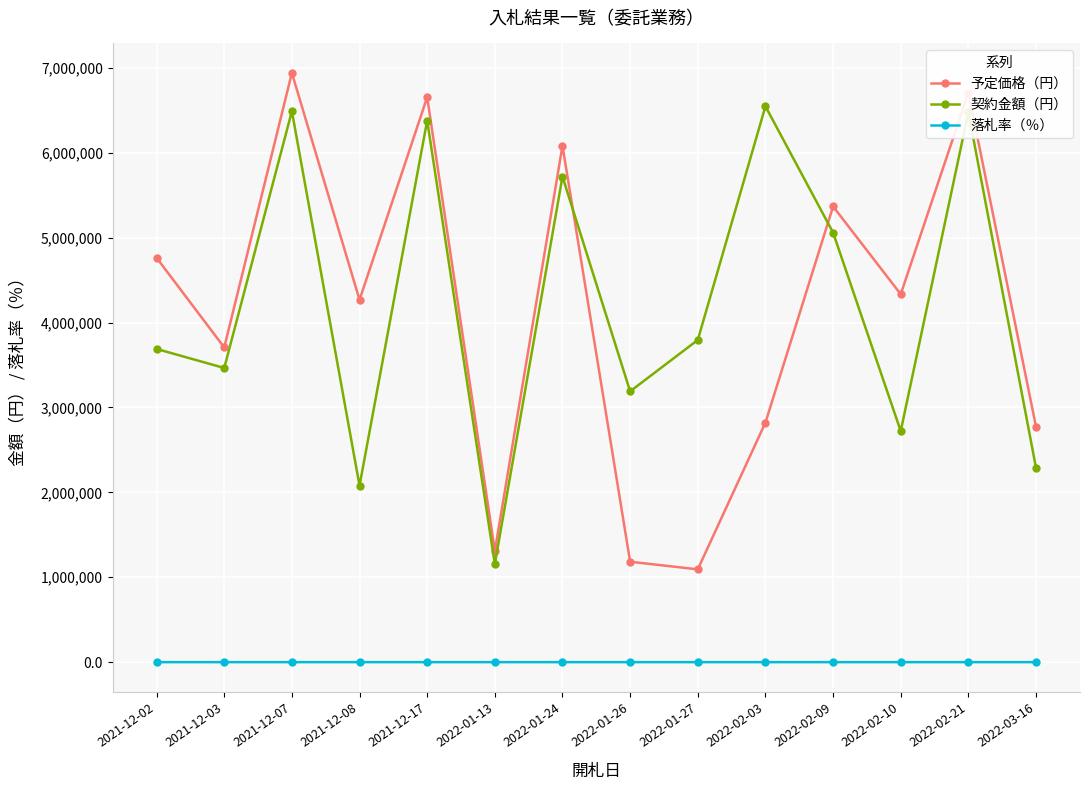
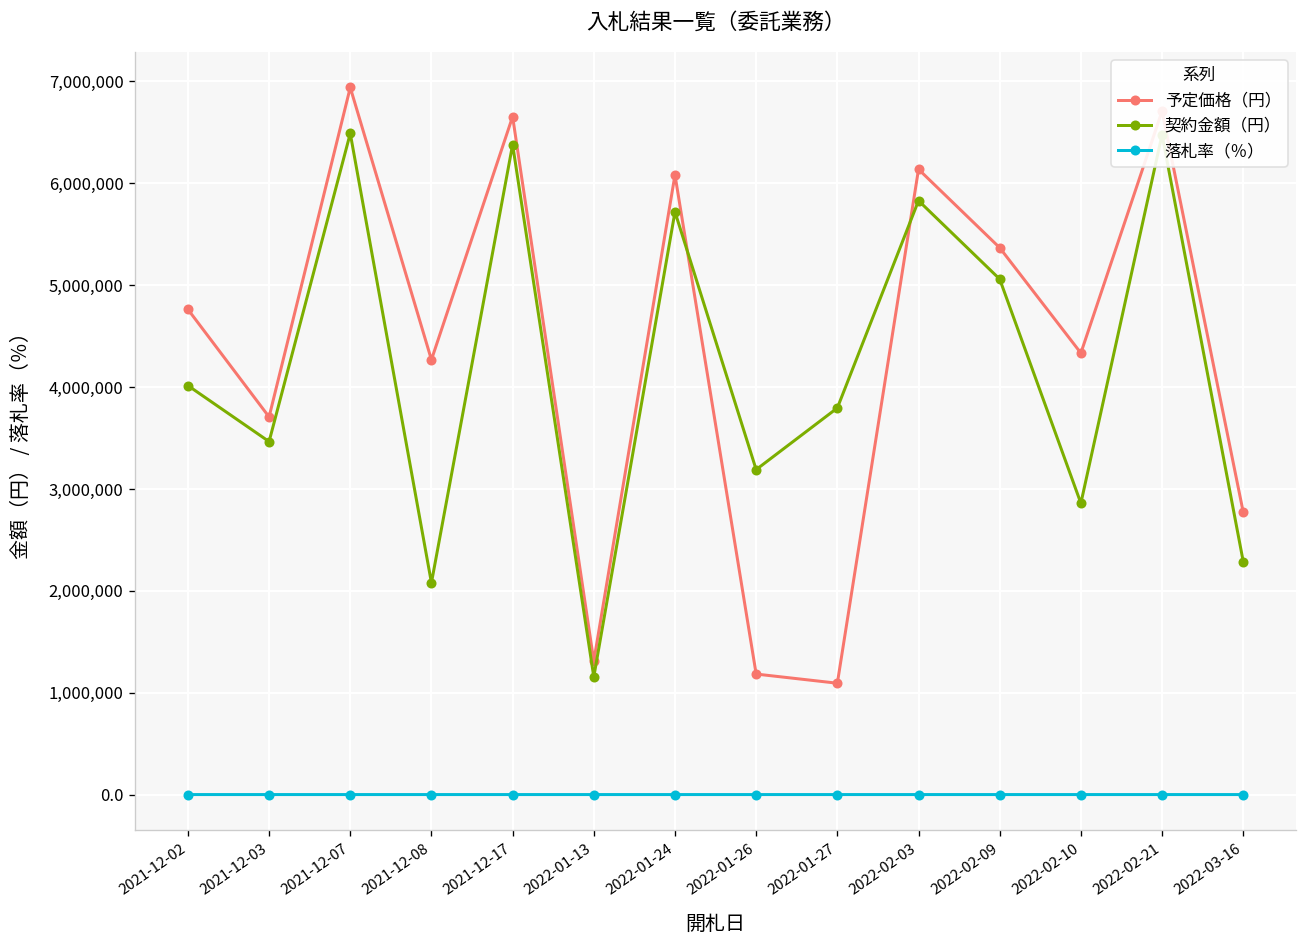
契約金額（円）, 2021-12-02: 3,700,000 -> 4,000,000
予定価格（円）, 2022-02-03: 2,800,000 -> 6,100,000
契約金額（円）, 2022-02-03: 6,500,000 -> 5,800,000
契約金額（円）, 2022-02-10: 2,700,000 -> 2,900,000
